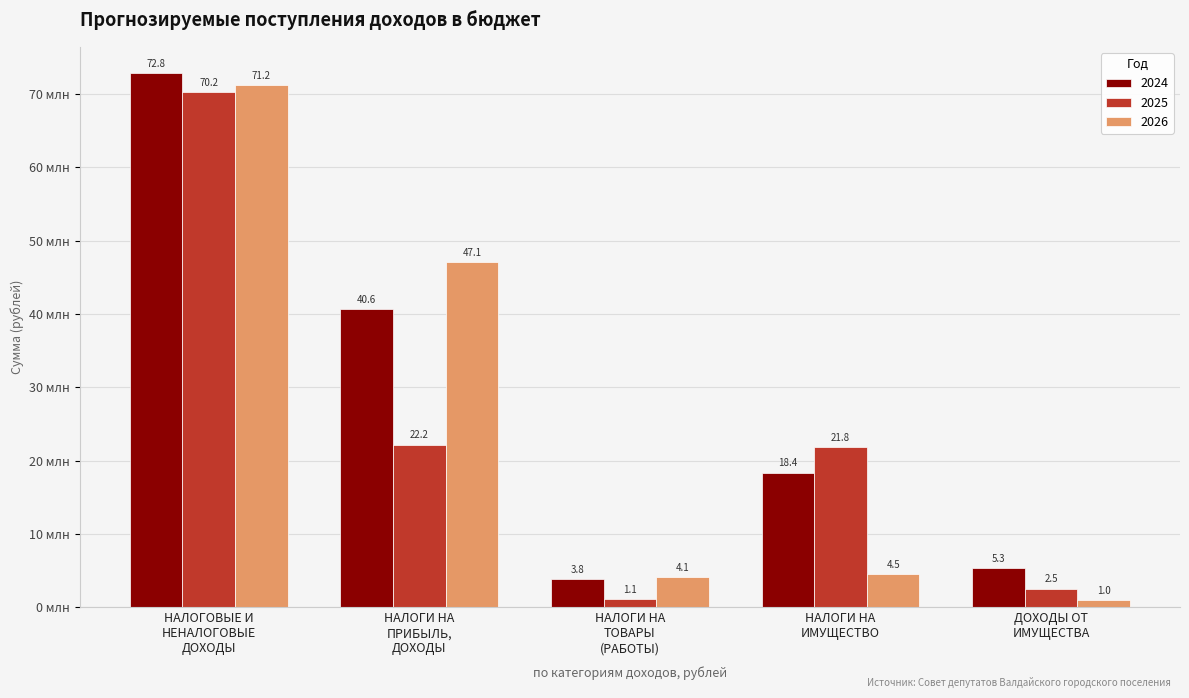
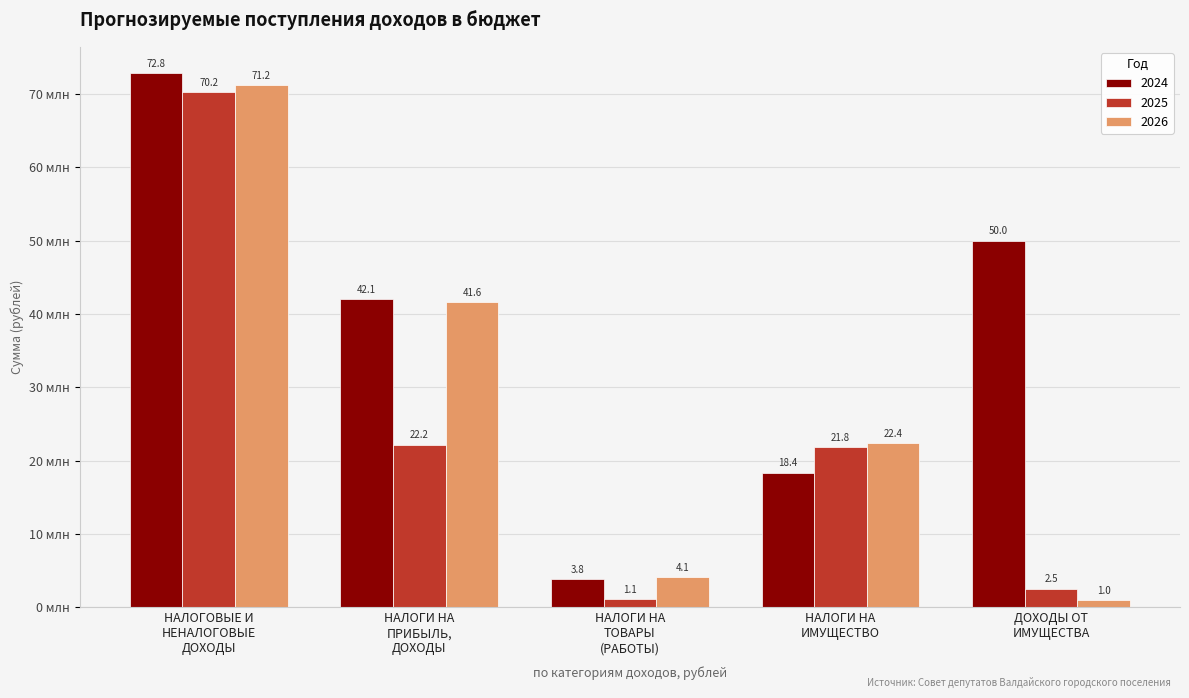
2024, НАЛОГИ НА ПРИБЫЛЬ, ДОХОДЫ: 40.6 -> 42.1
2026, НАЛОГИ НА ПРИБЫЛЬ, ДОХОДЫ: 47.1 -> 41.6
2026, НАЛОГИ НА ИМУЩЕСТВО: 4.5 -> 22.4
2024, ДОХОДЫ ОТ ИМУЩЕСТВА: 5.3 -> 50.0
